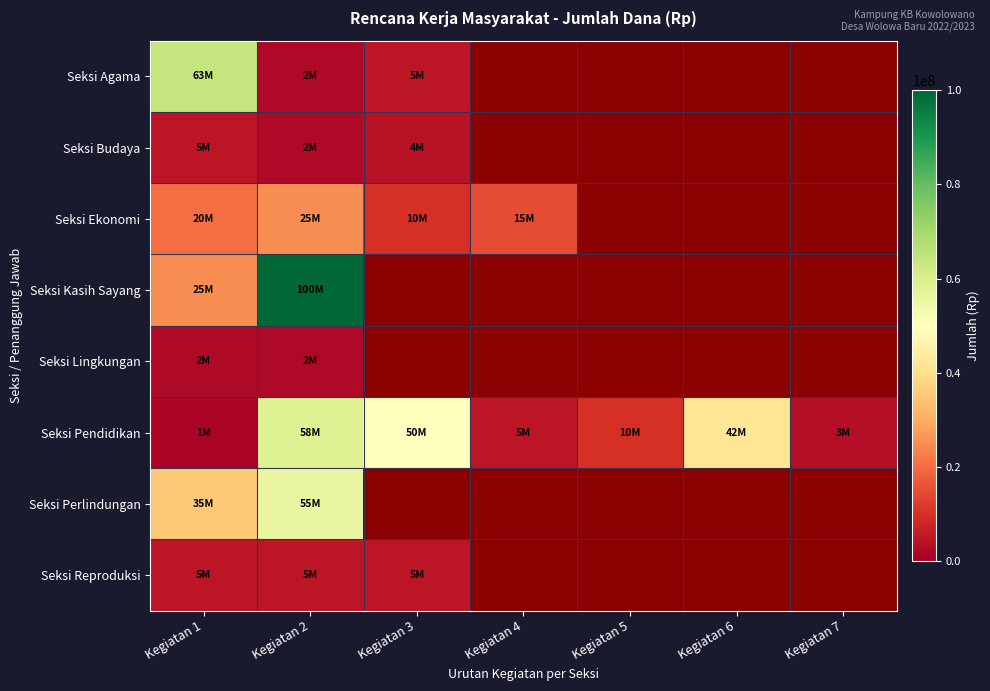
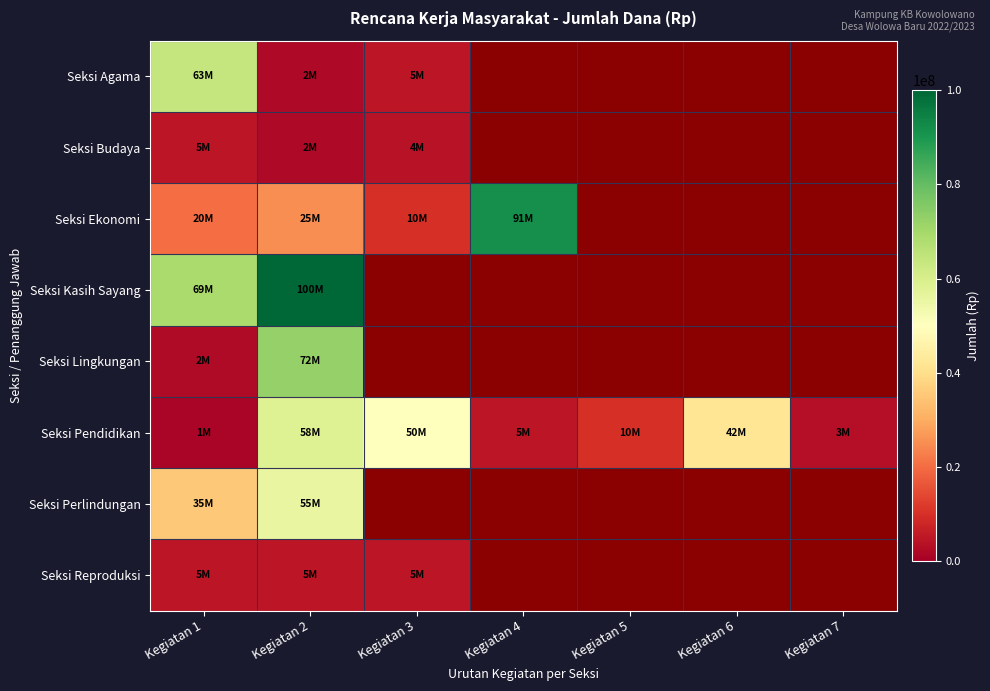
Seksi Ekonomi, Kegiatan 4: 15M -> 91M
Seksi Kasih Sayang, Kegiatan 1: 25M -> 69M
Seksi Lingkungan, Kegiatan 2: 2M -> 72M
